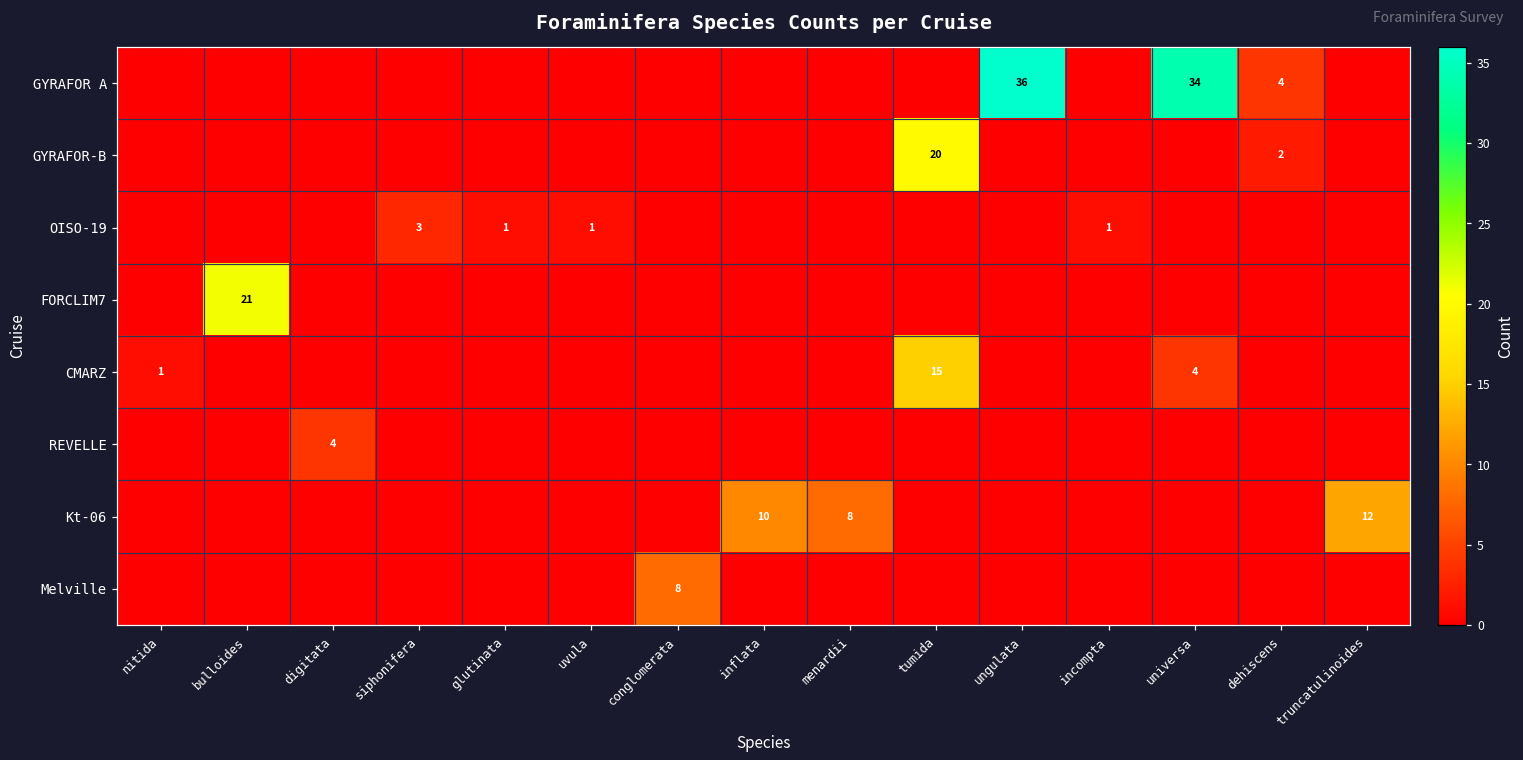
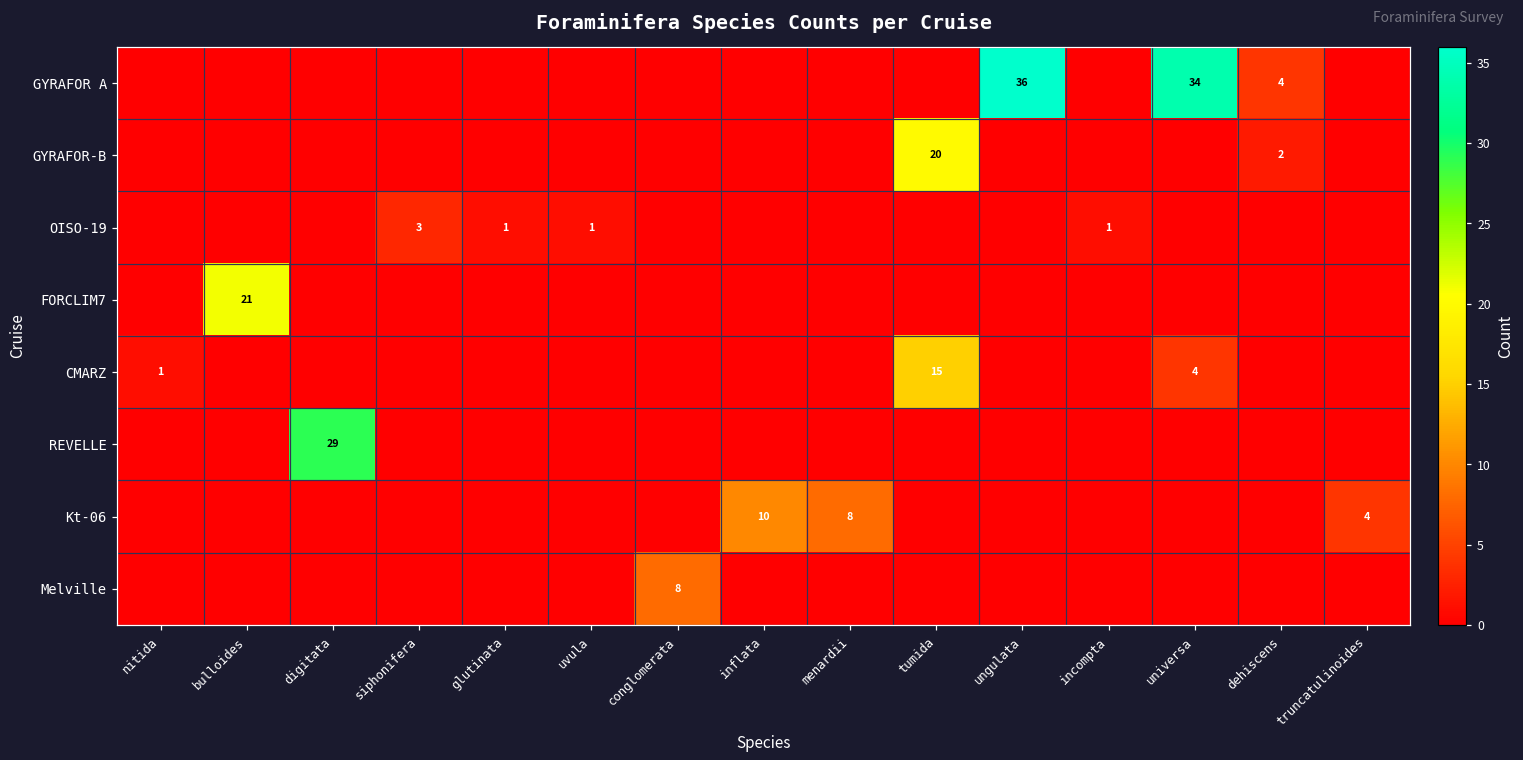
REVELLE, digitata: 4 -> 29
Kt-06, truncatulinoides: 12 -> 4
